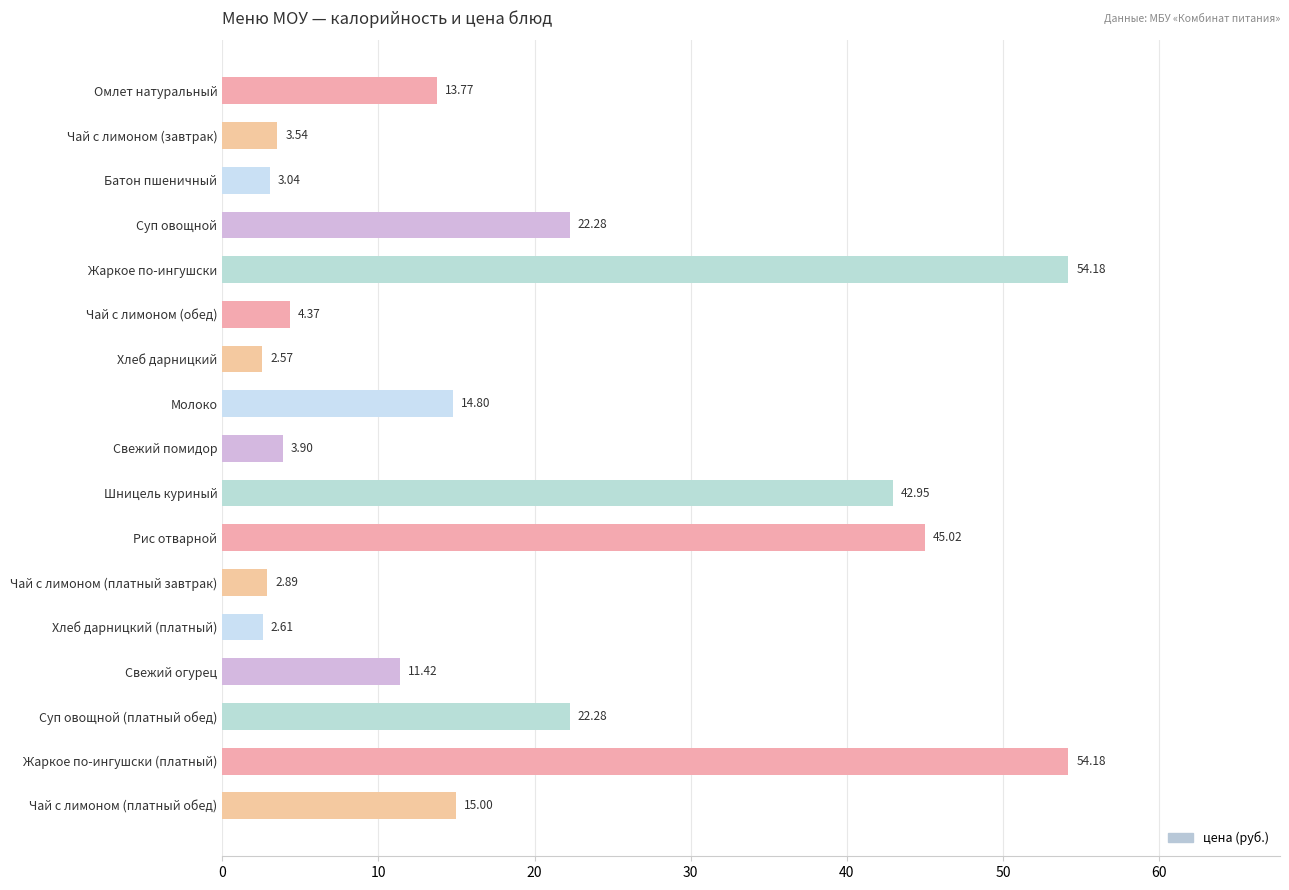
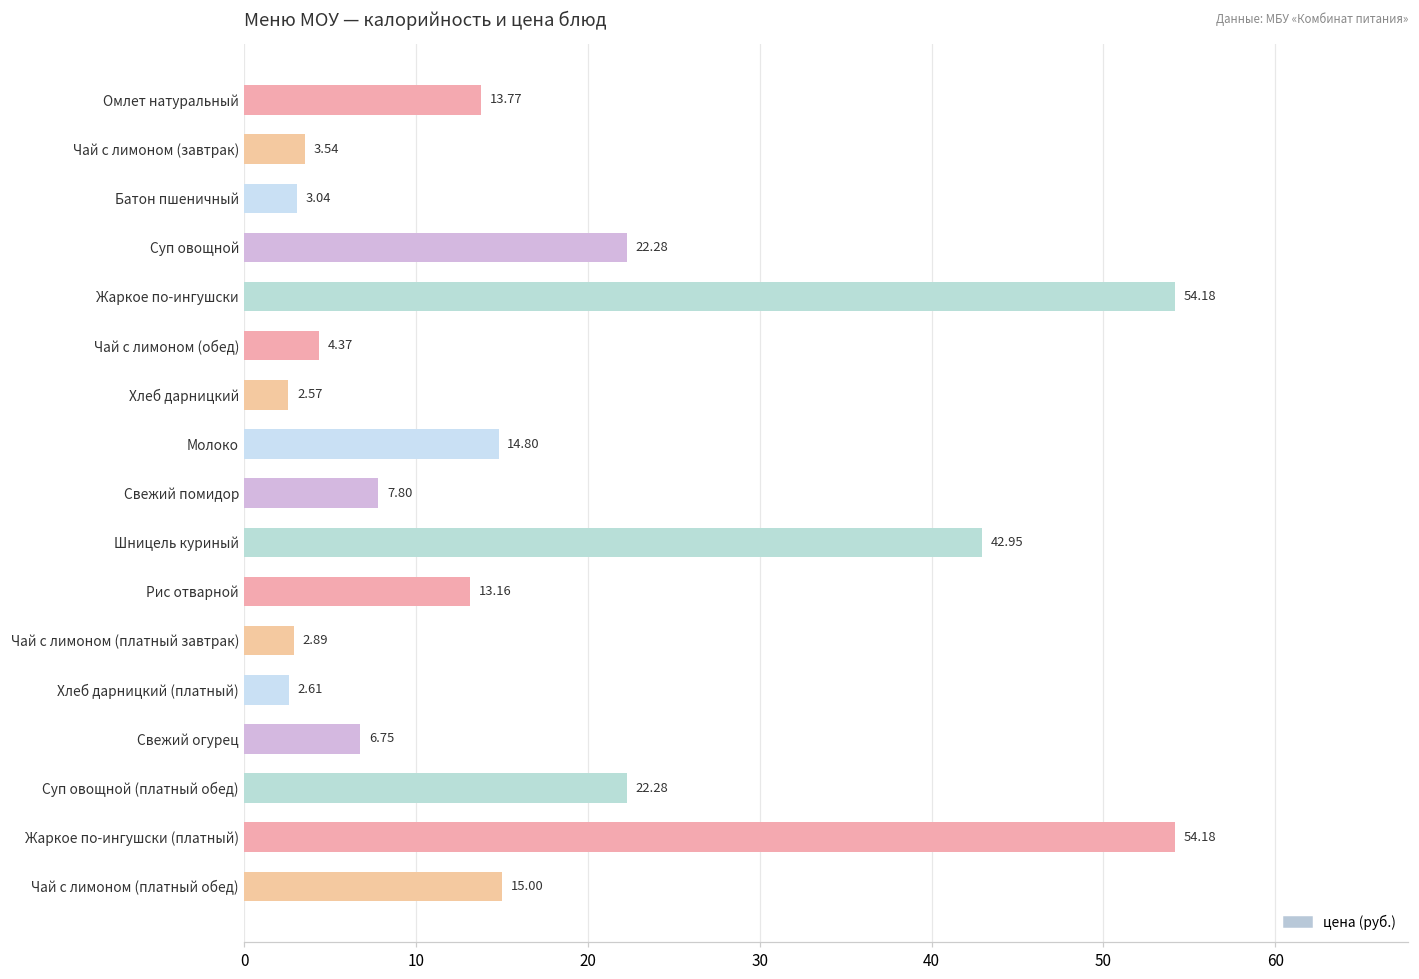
Свежий помидор: 3.90 -> 7.80
Рис отварной: 45.02 -> 13.16
Свежий огурец: 11.42 -> 6.75
